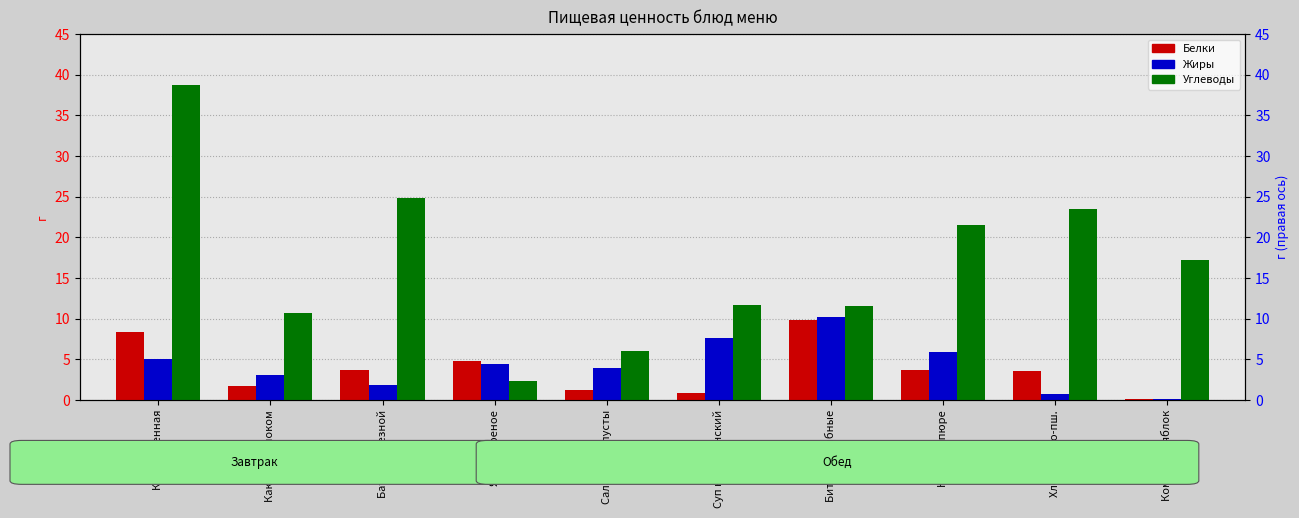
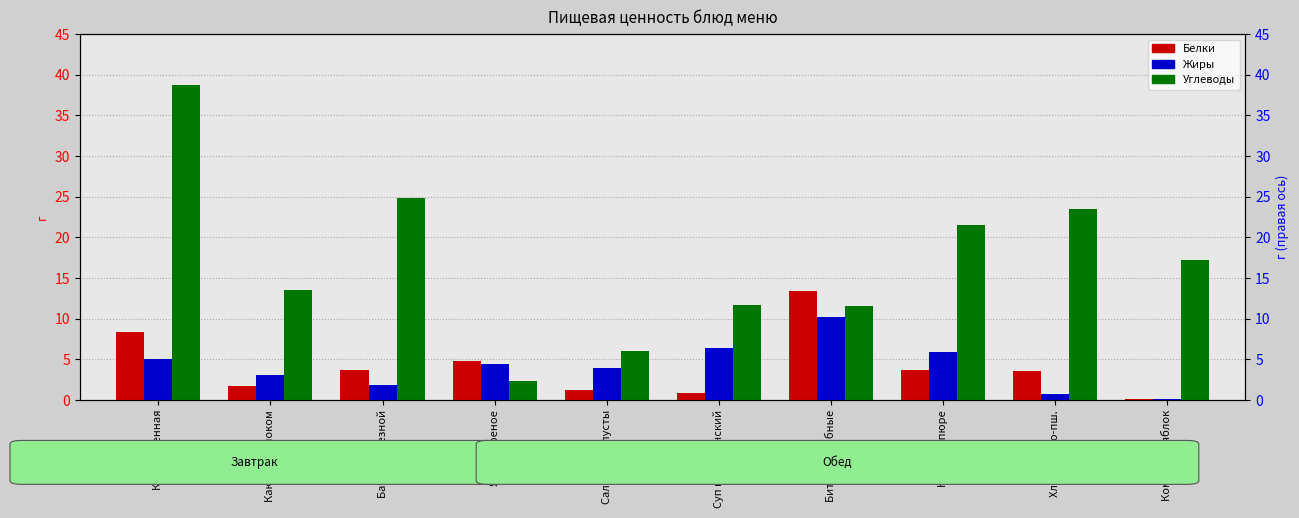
Углеводы, Какао с молоком: 11 -> 14
Жиры, Суп крестьянский: 8 -> 6
Белки, Биточки рыбные: 10 -> 13
